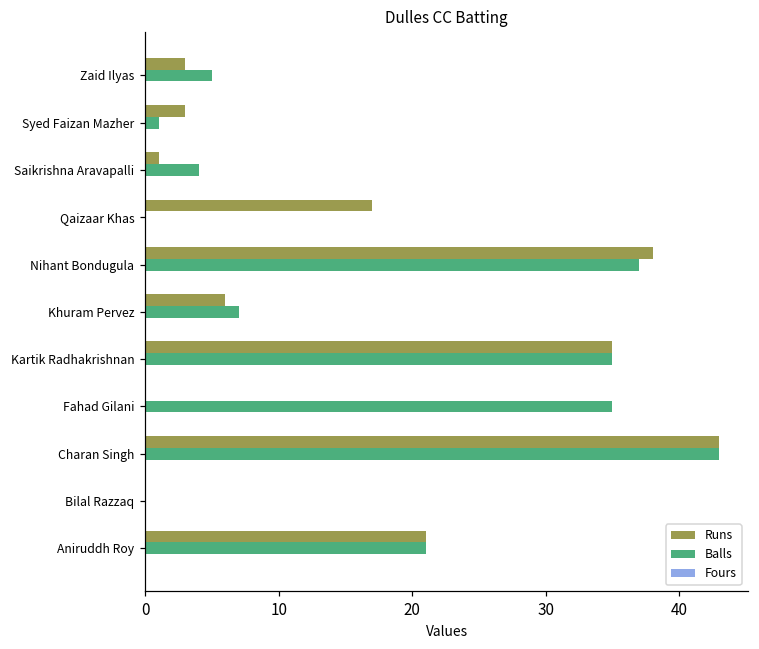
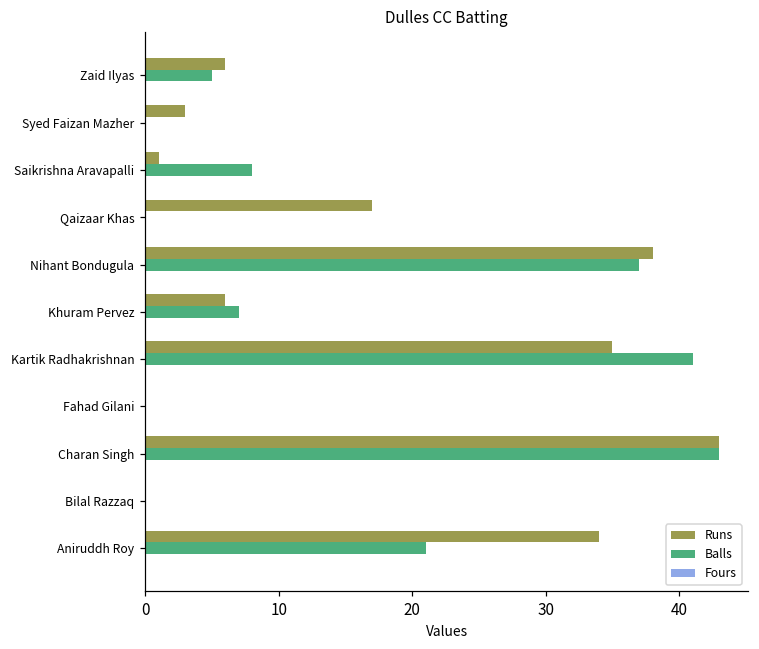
Runs, Zaid Ilyas: 3 -> 6
Balls, Syed Faizan Mazher: 1 -> 0
Balls, Saikrishna Aravapalli: 4 -> 8
Balls, Kartik Radhakrishnan: 35 -> 41
Balls, Fahad Gilani: 35 -> 0
Runs, Aniruddh Roy: 21 -> 34
